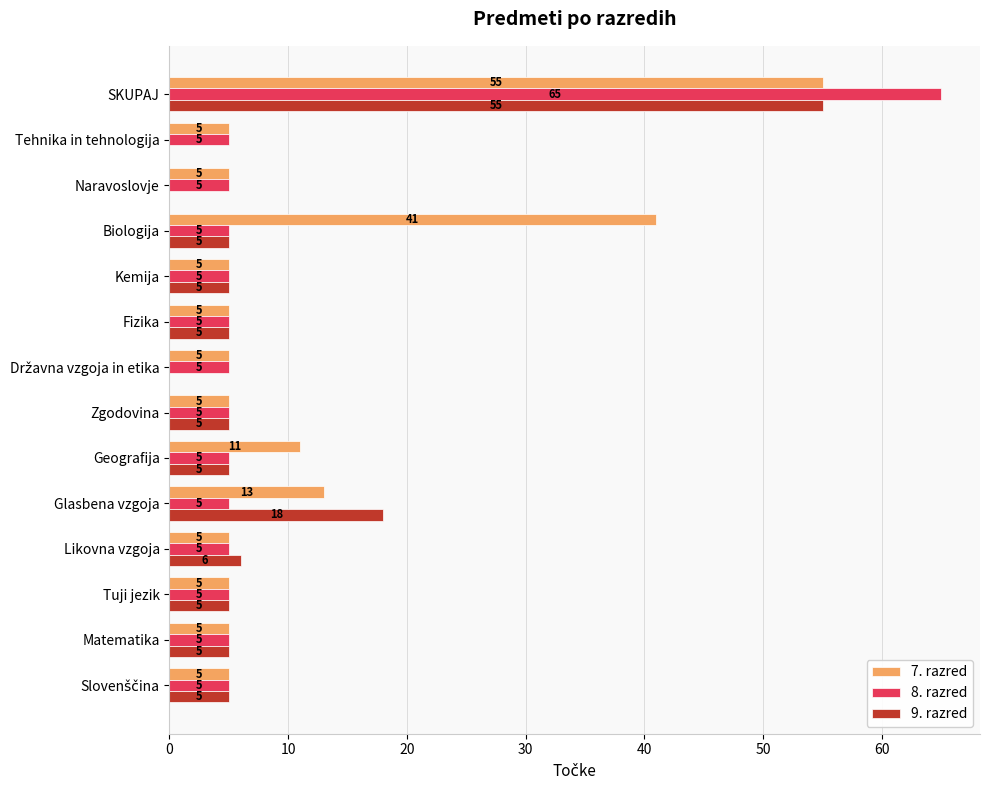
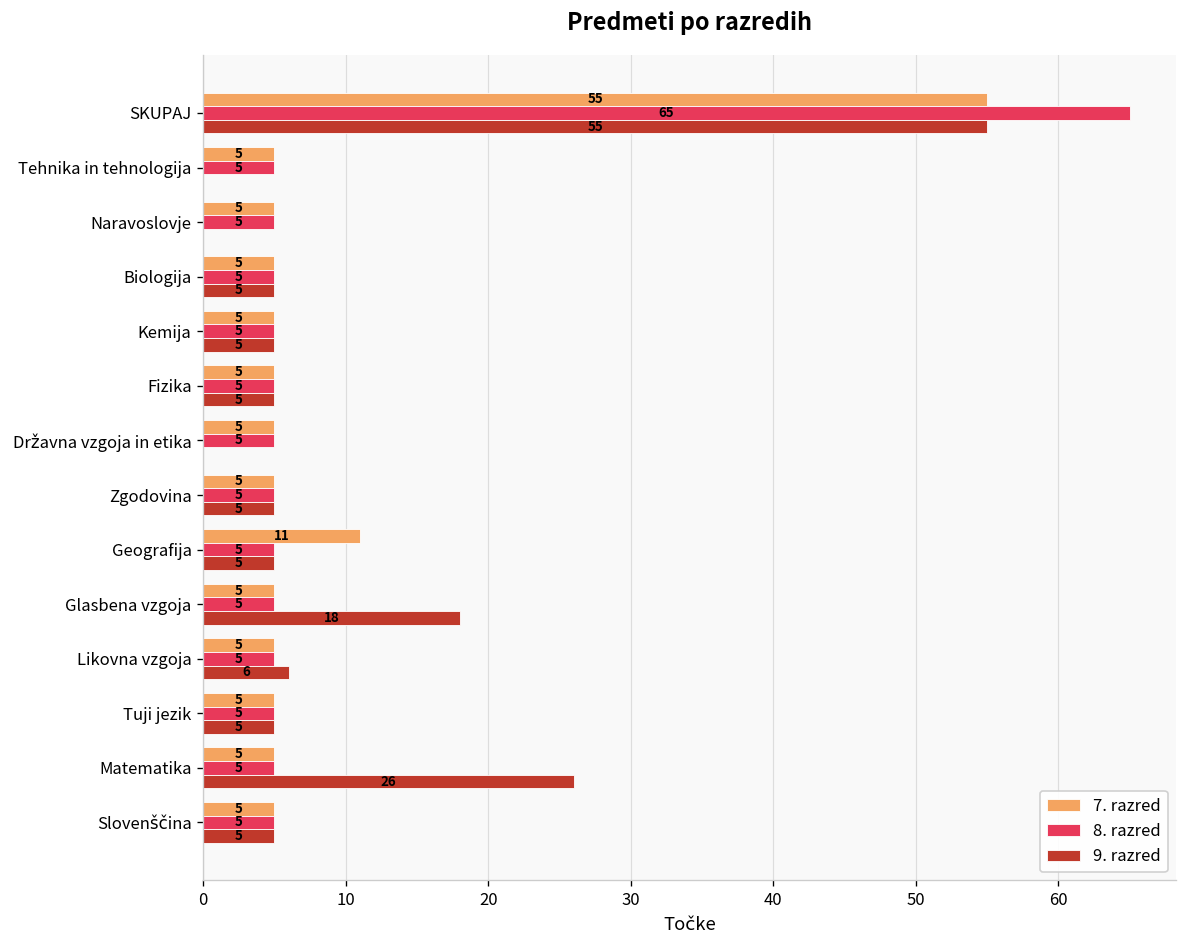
7. razred, Biologija: 41 -> 5
7. razred, Glasbena vzgoja: 13 -> 5
9. razred, Matematika: 5 -> 26
